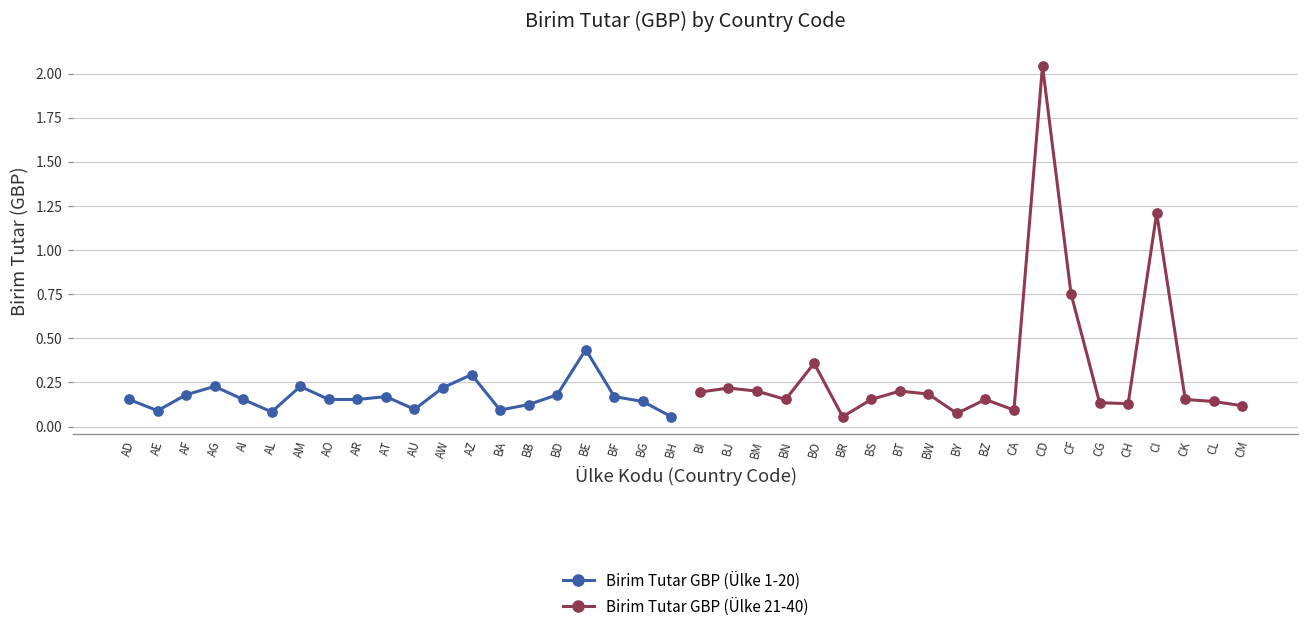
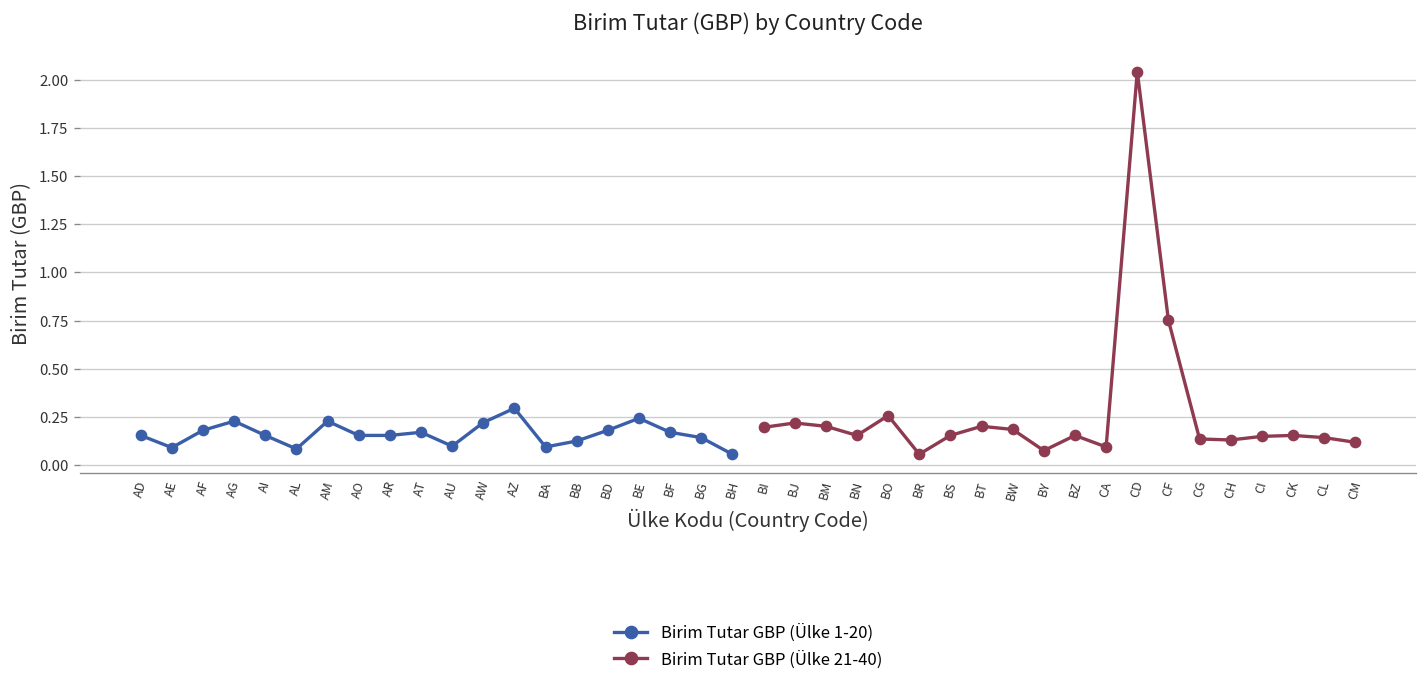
Birim Tutar GBP (Ülke 1-20), BE: 0.44 -> 0.24
Birim Tutar GBP (Ülke 21-40), BO: 0.36 -> 0.26
Birim Tutar GBP (Ülke 21-40), CI: 1.21 -> 0.15
